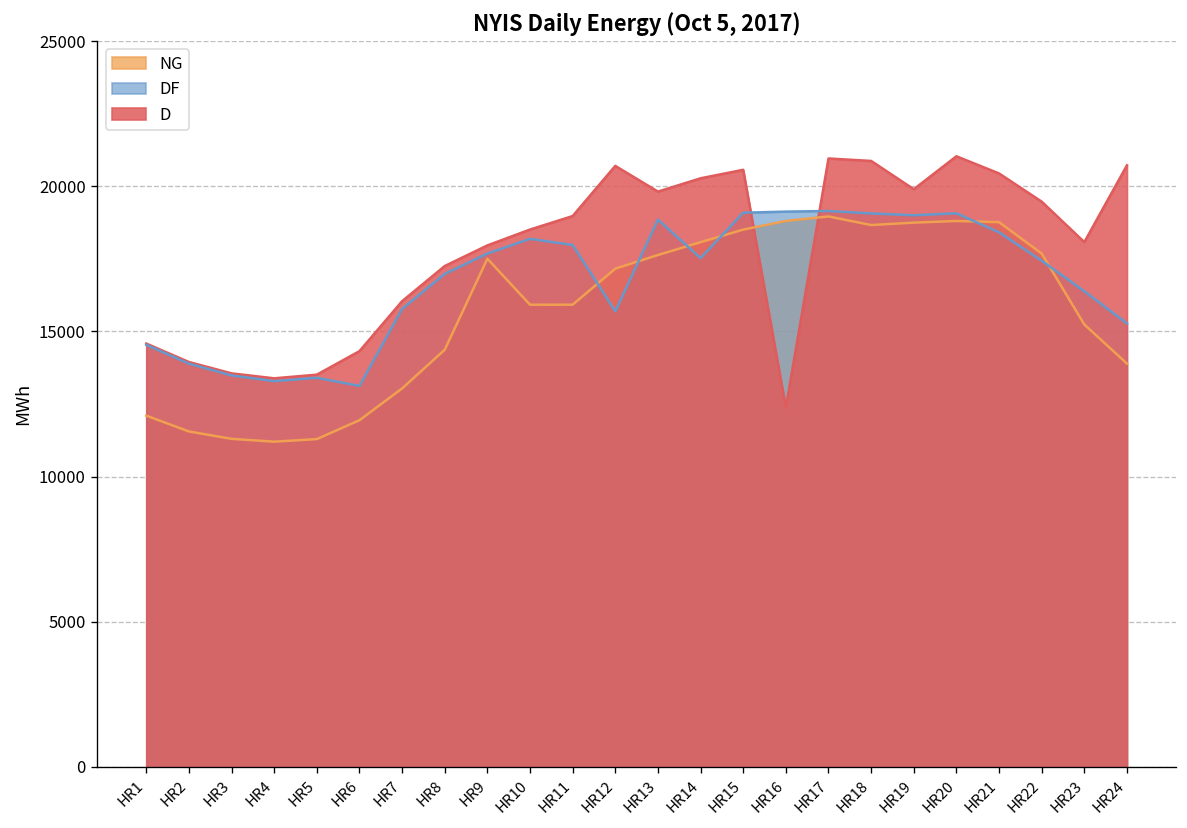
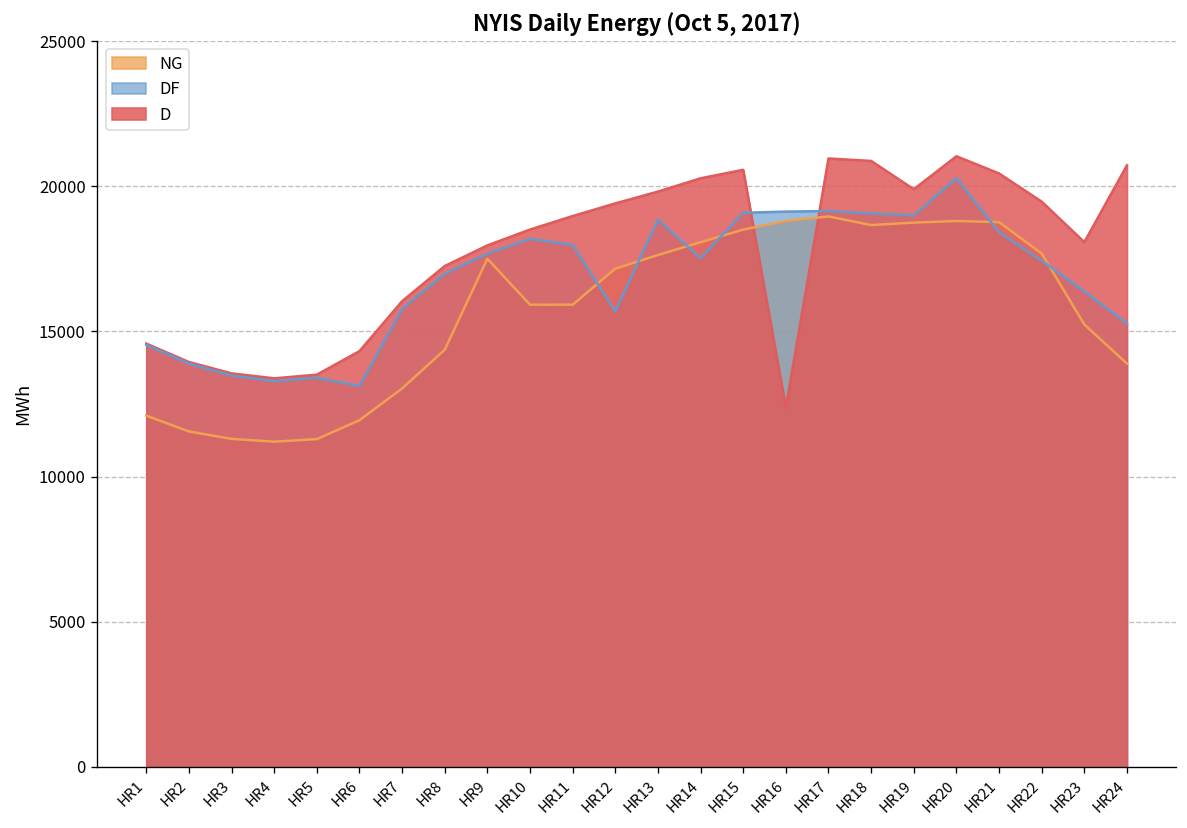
D, HR12: 20700 -> 19400
DF, HR20: 19100 -> 20300
